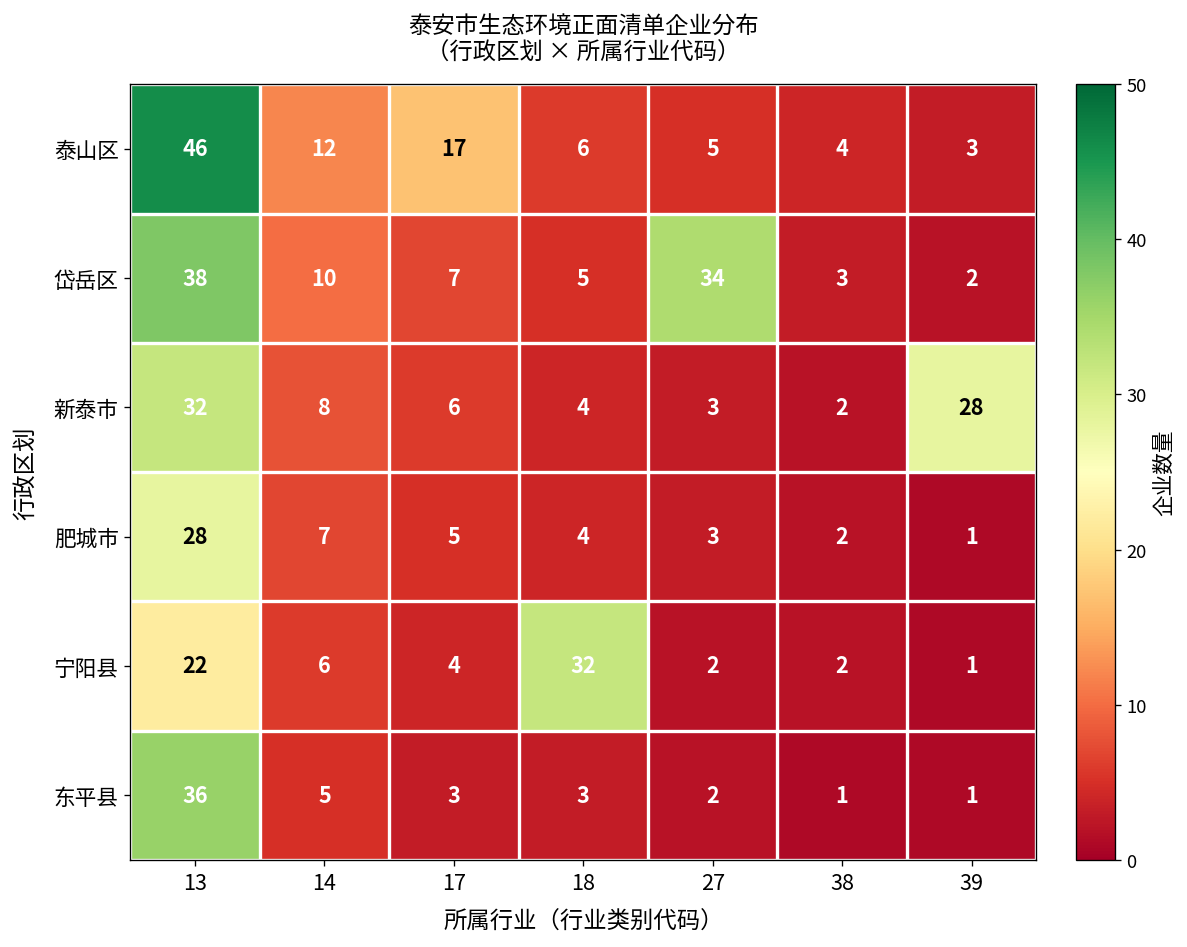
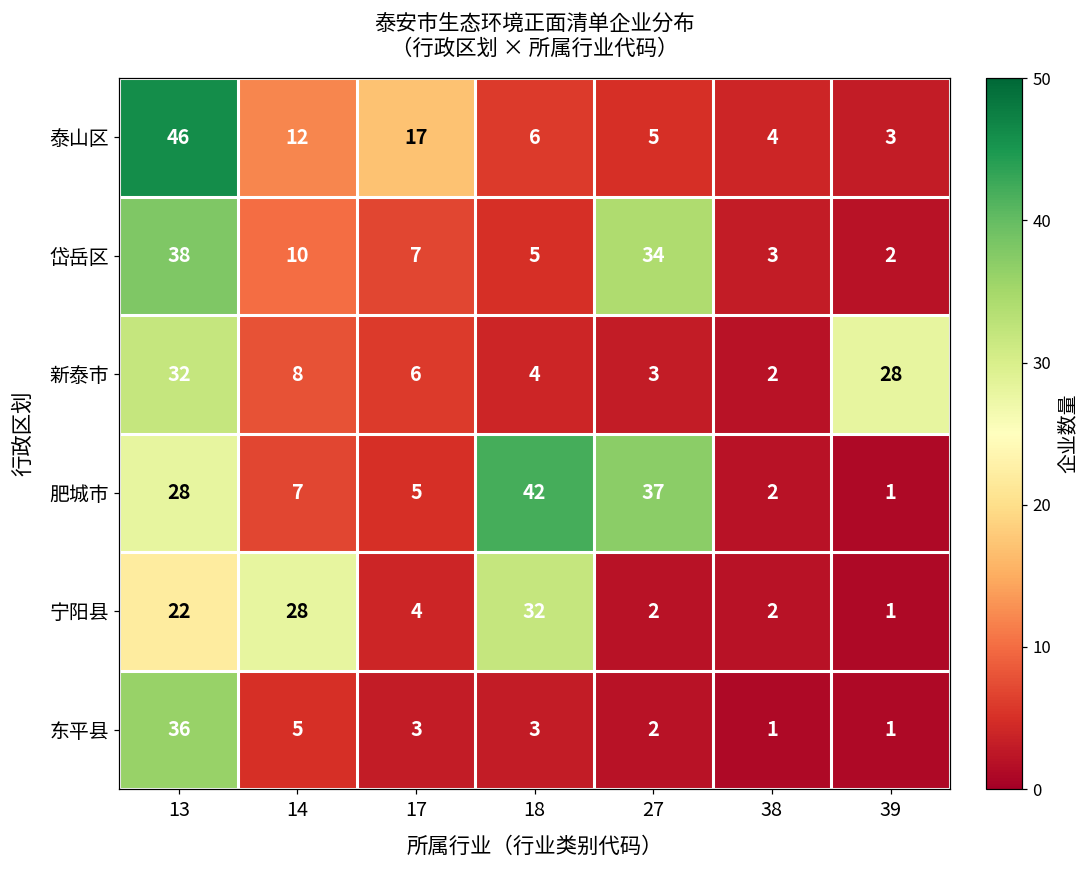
肥城市, 18: 4 -> 42
肥城市, 27: 3 -> 37
宁阳县, 14: 6 -> 28
